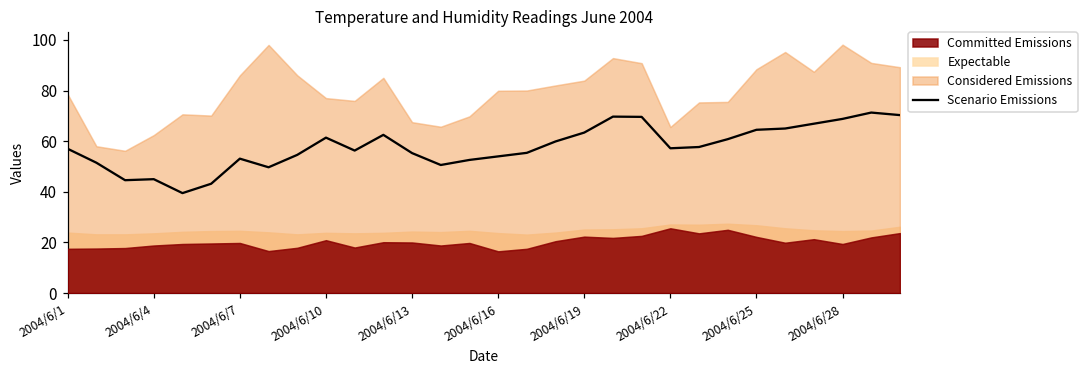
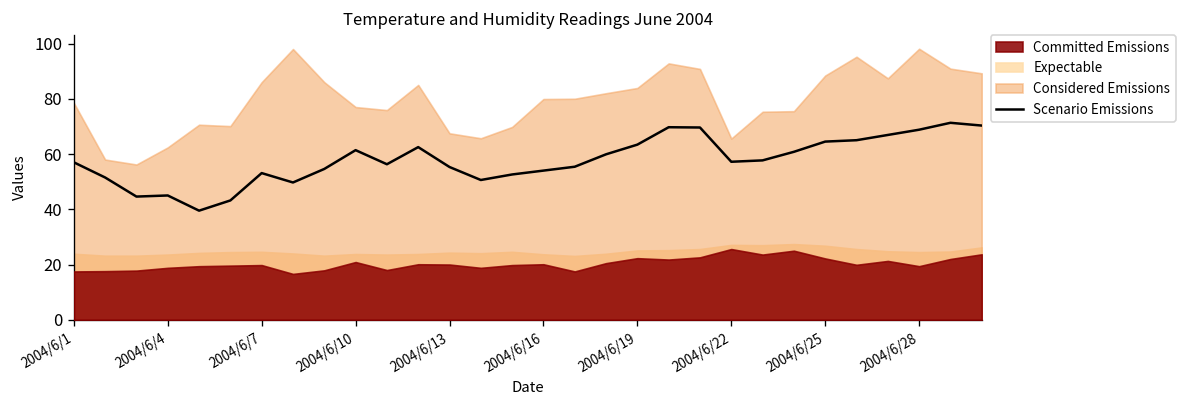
Committed Emissions, 2004/6/16: 17 -> 20
